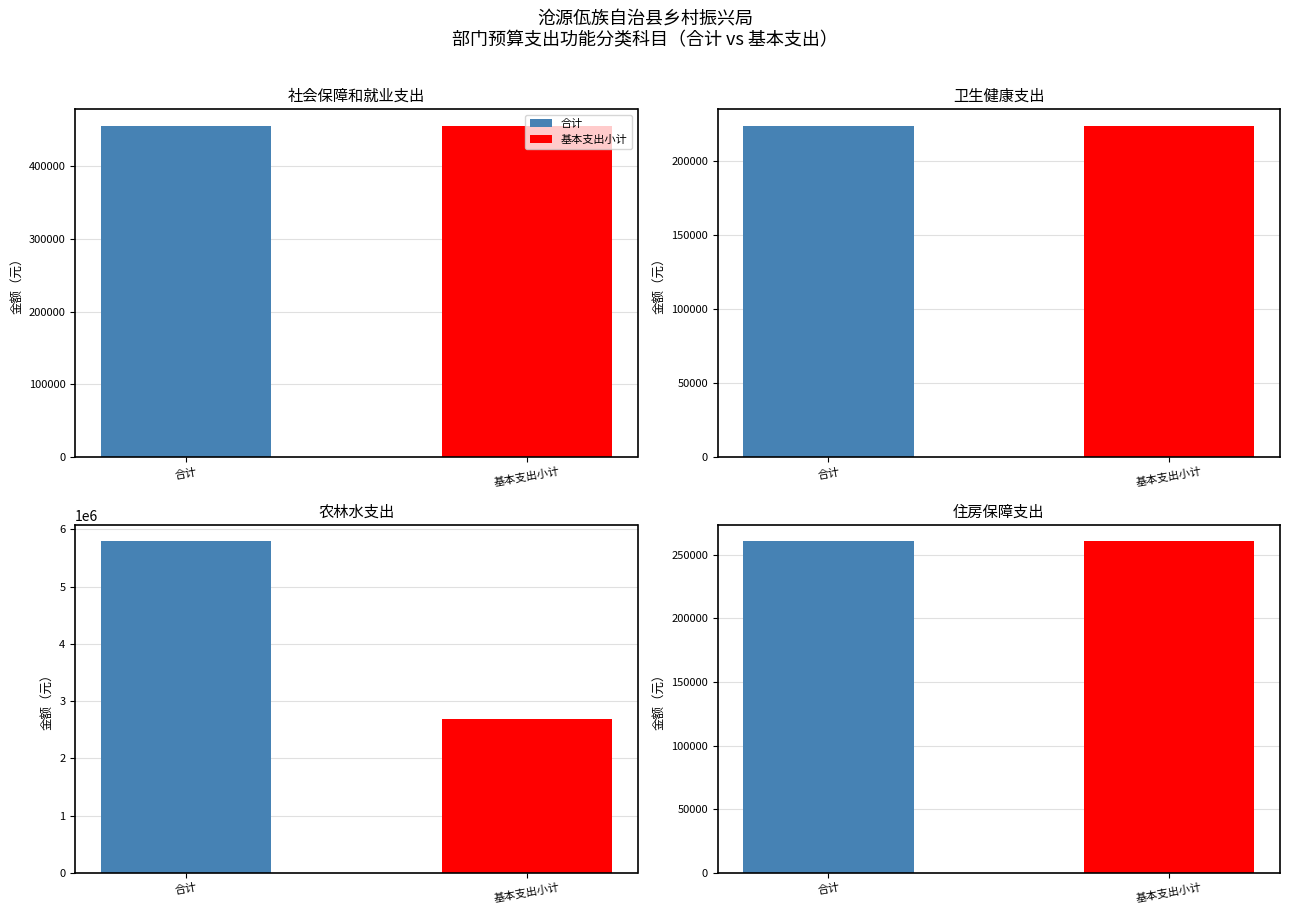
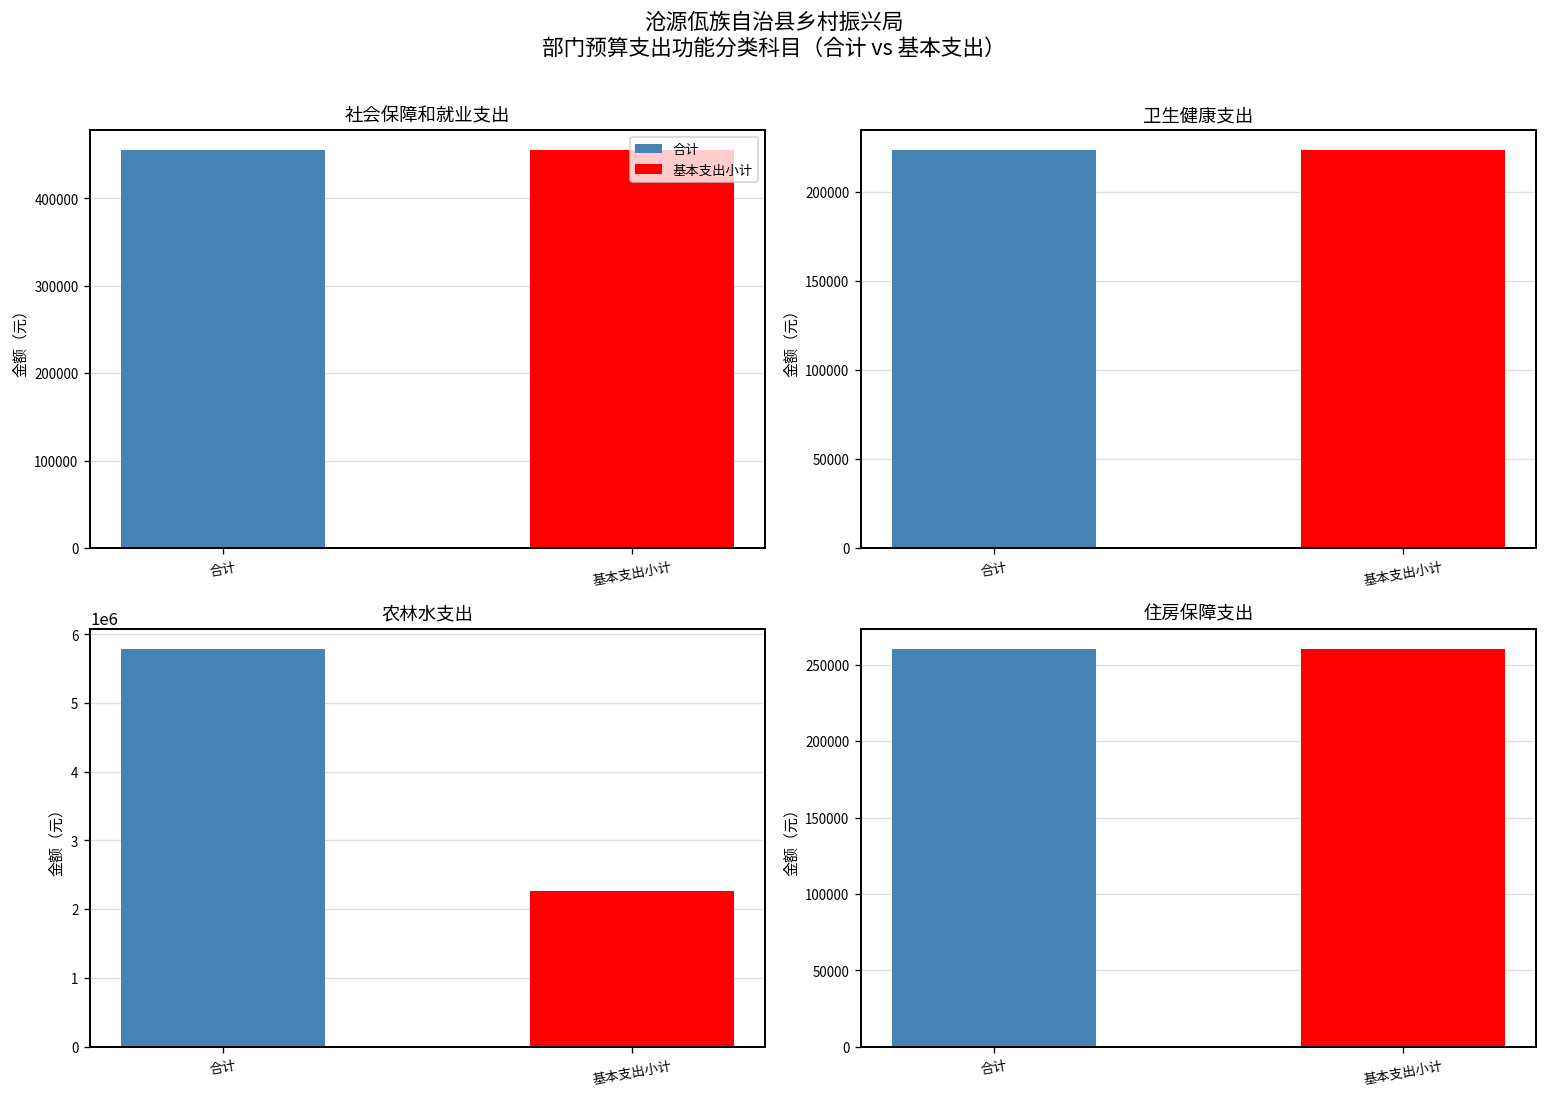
农林水支出, 基本支出小计: 2700000 -> 2300000
